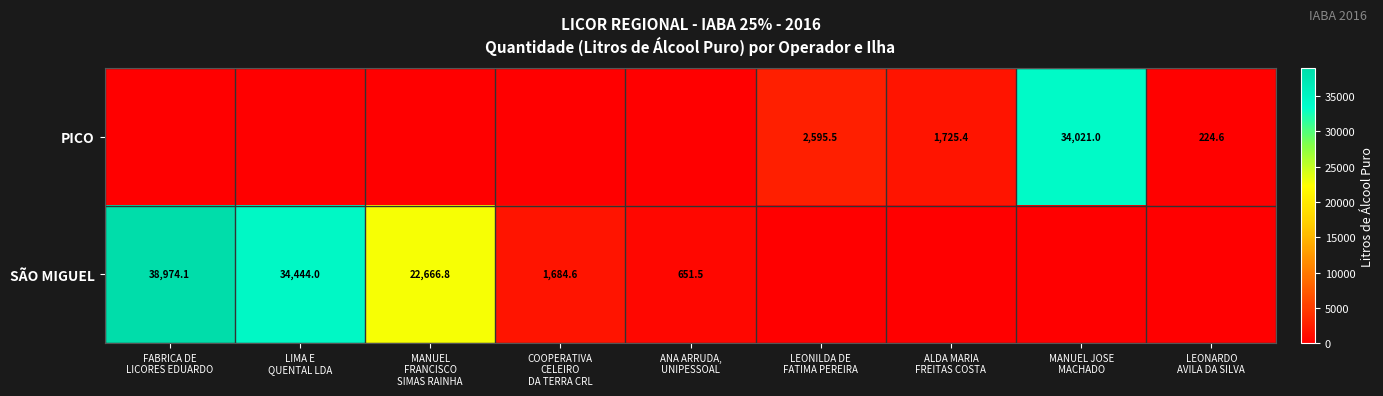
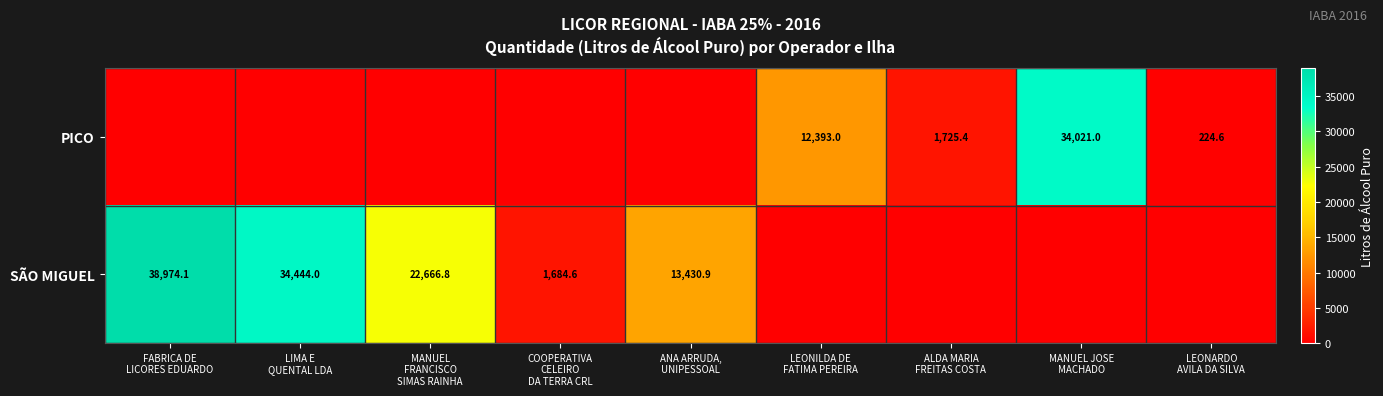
PICO, LEONILDA DE FATIMA PEREIRA: 2,595.5 -> 12,393.0
SÃO MIGUEL, ANA ARRUDA, UNIPESSOAL: 651.5 -> 13,430.9
